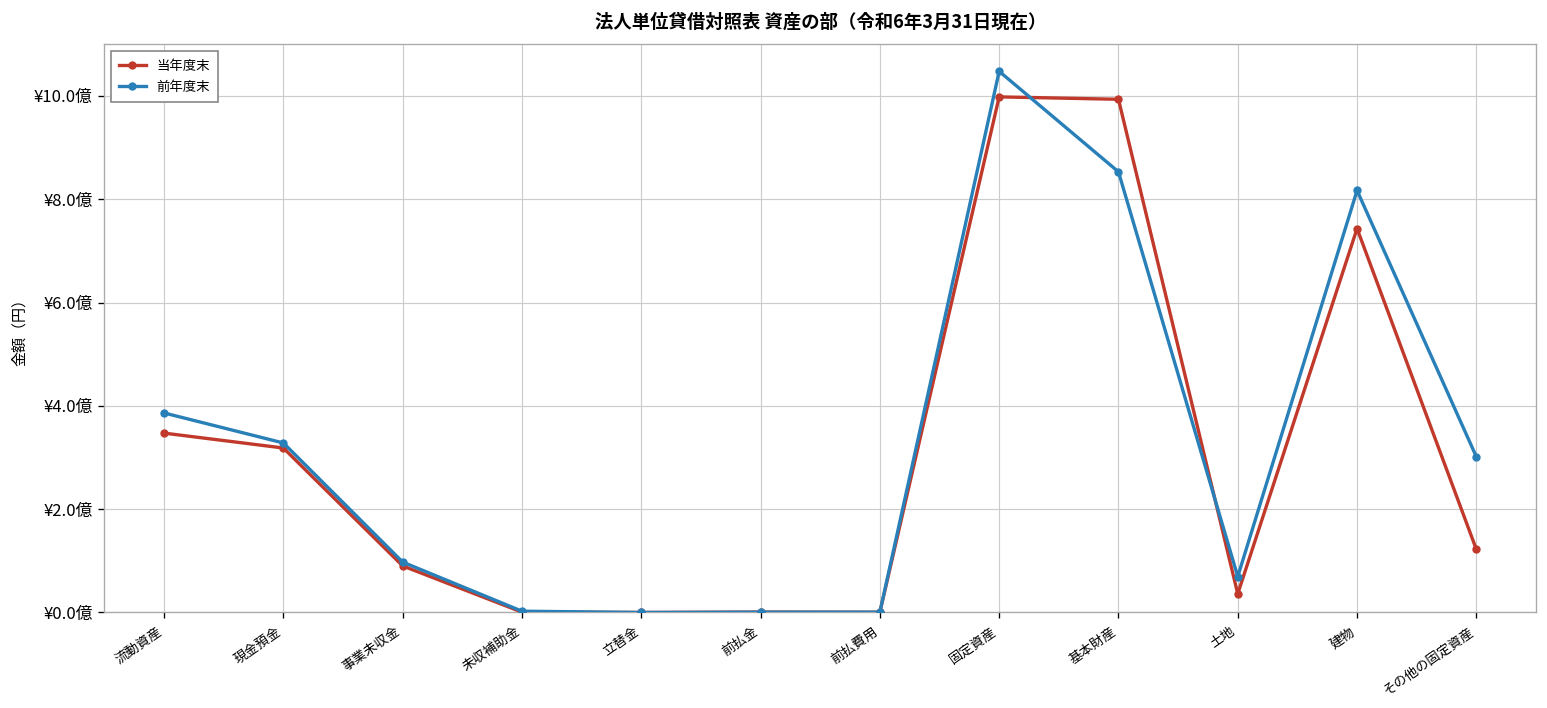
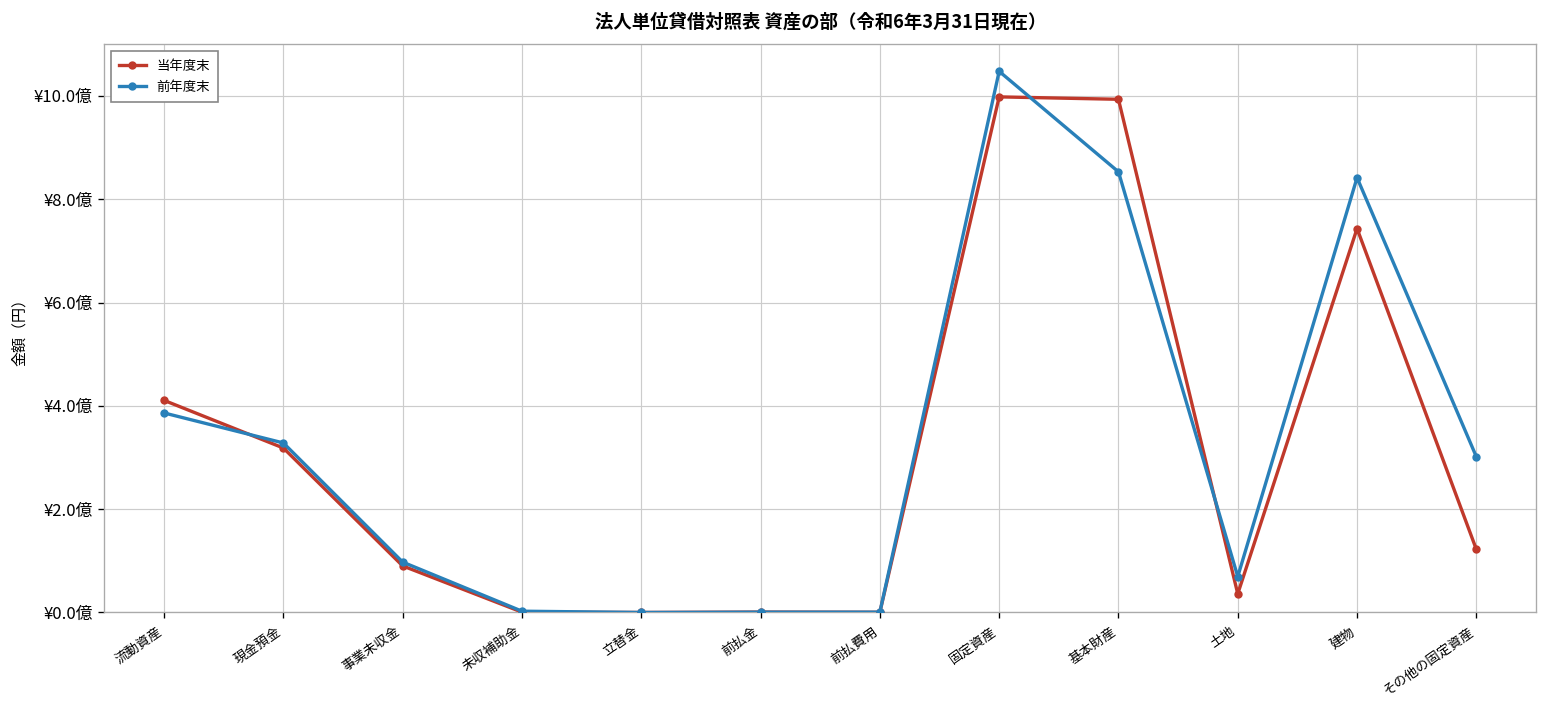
当年度末, 流動資産: ¥3.5億 -> ¥4.1億
前年度末, 建物: ¥8.2億 -> ¥8.4億
